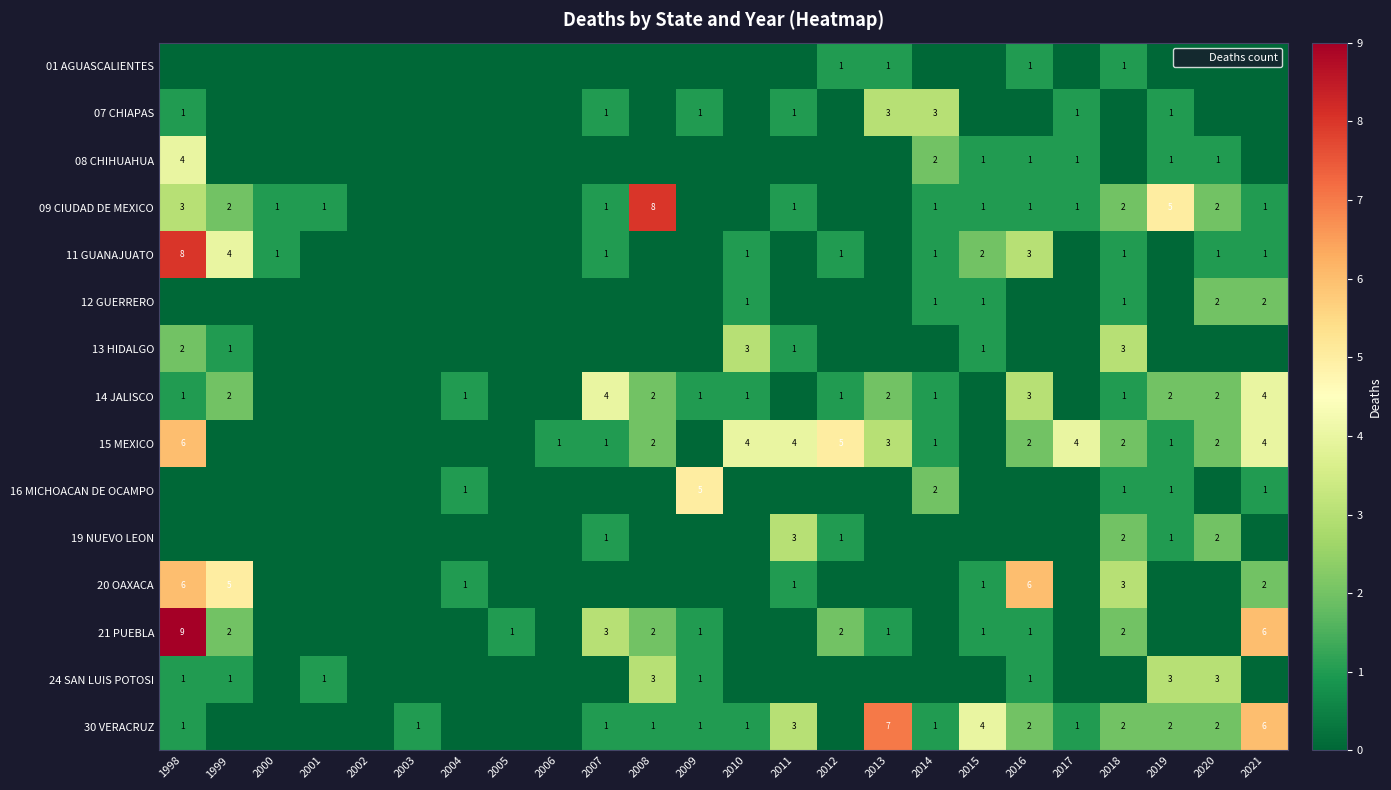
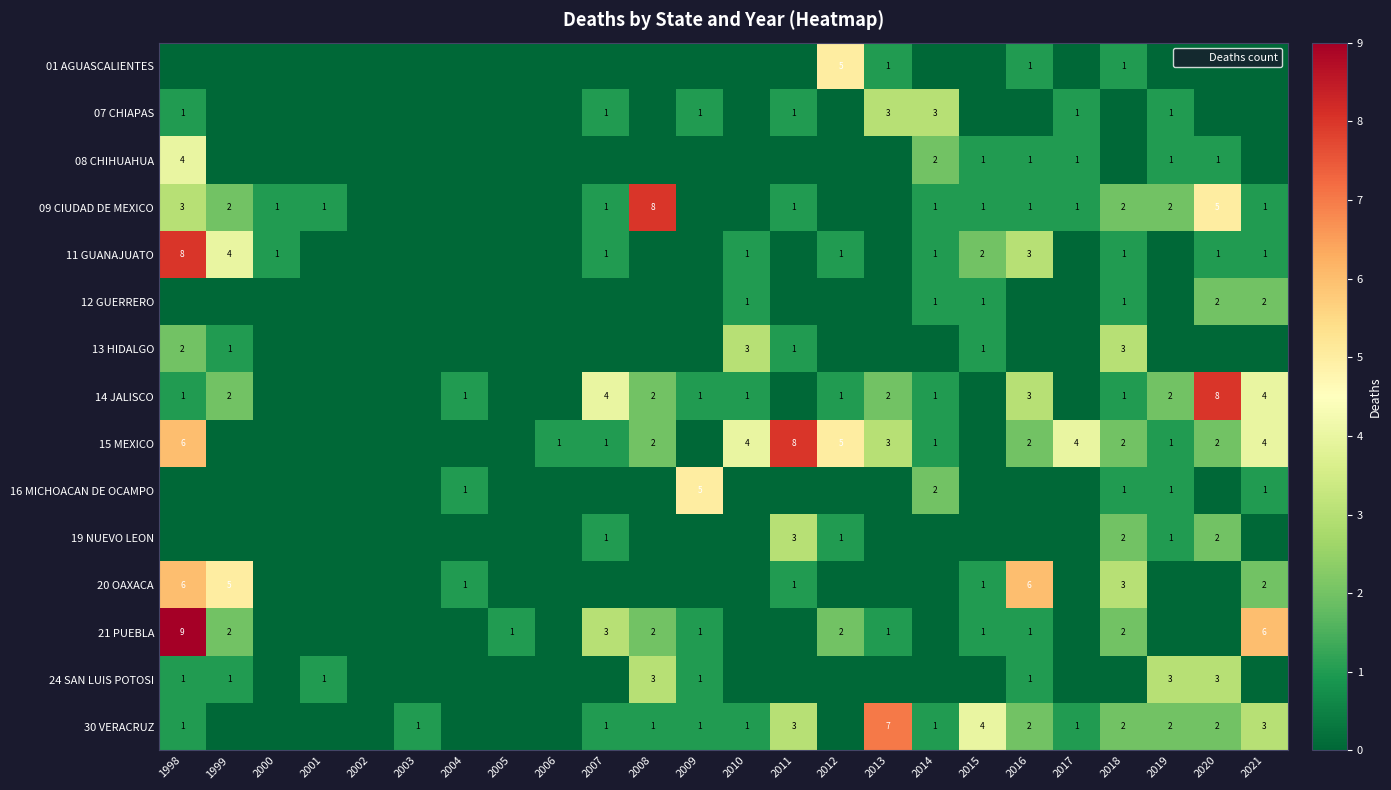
01 AGUASCALIENTES, 2012: 1 -> 5
09 CIUDAD DE MEXICO, 2019: 5 -> 2
09 CIUDAD DE MEXICO, 2020: 2 -> 5
14 JALISCO, 2020: 2 -> 8
15 MEXICO, 2011: 4 -> 8
30 VERACRUZ, 2021: 6 -> 3
